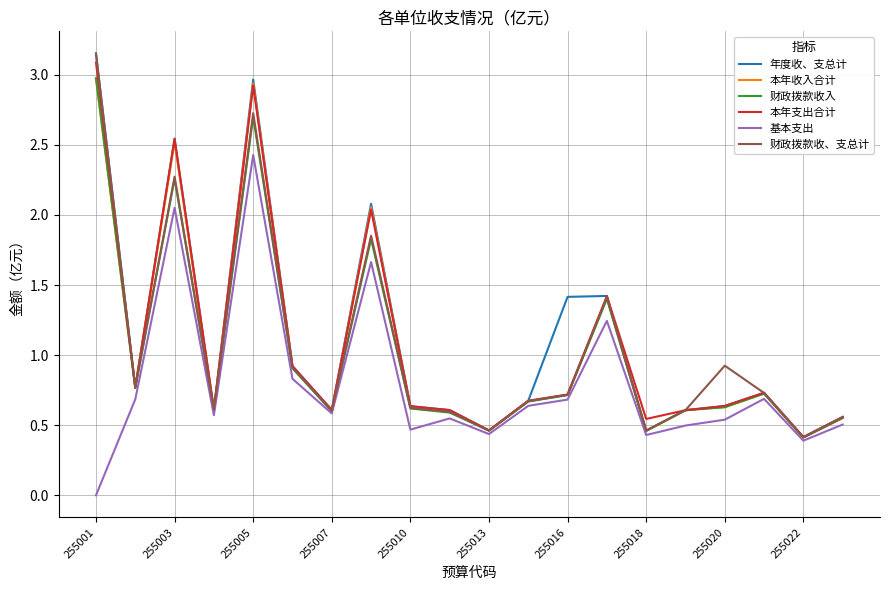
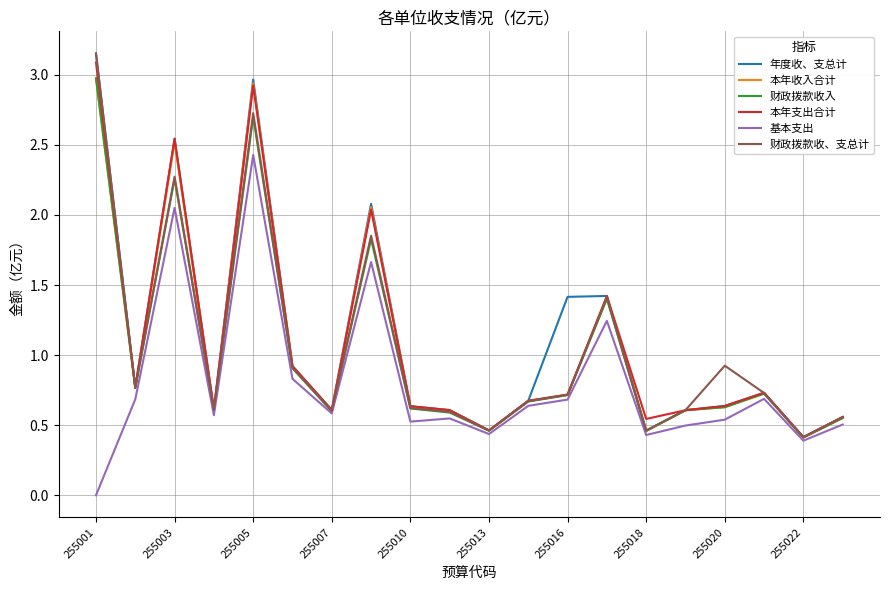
基本支出, 255010: 0.47 -> 0.53
